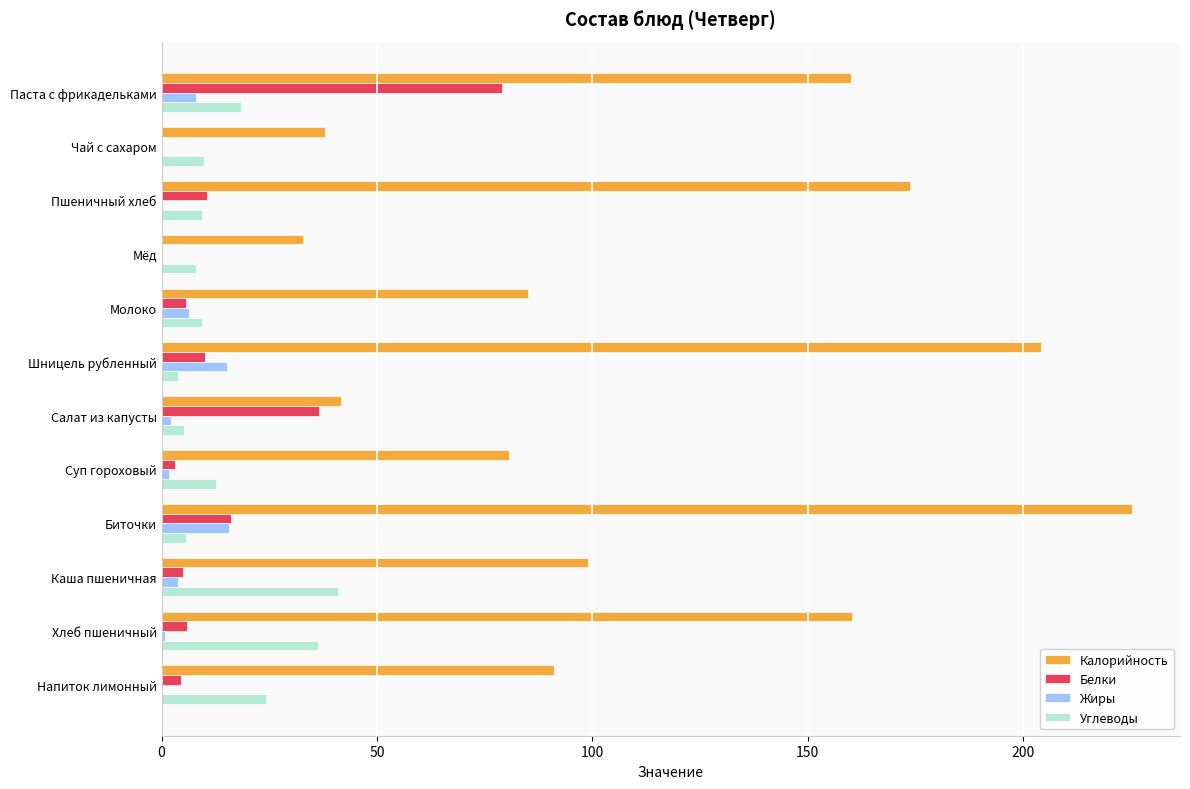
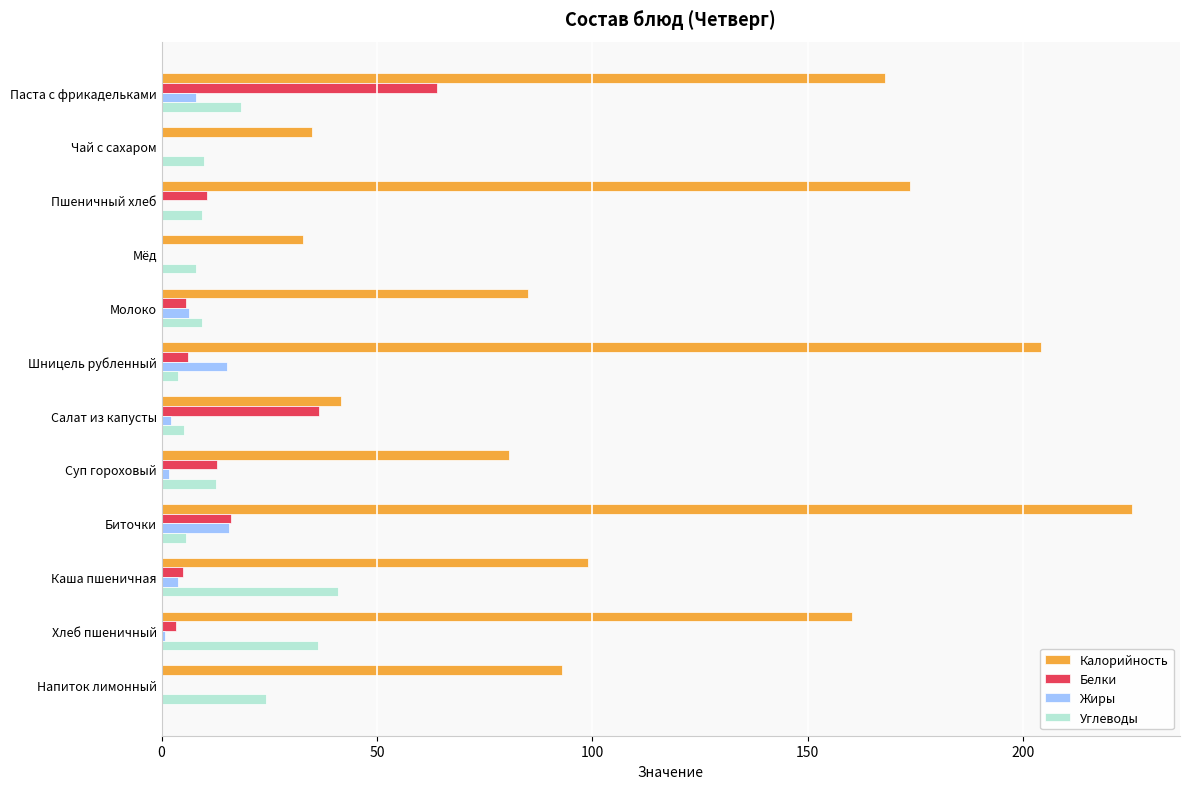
Калорийность, Паста с фрикадельками: 160 -> 168
Белки, Паста с фрикадельками: 79 -> 64
Калорийность, Чай с сахаром: 38 -> 35
Белки, Шницель рубленный: 10 -> 6
Белки, Суп гороховый: 3 -> 13
Белки, Хлеб пшеничный: 6 -> 3
Калорийность, Напиток лимонный: 91 -> 93
Белки, Напиток лимонный: 5 -> 0
